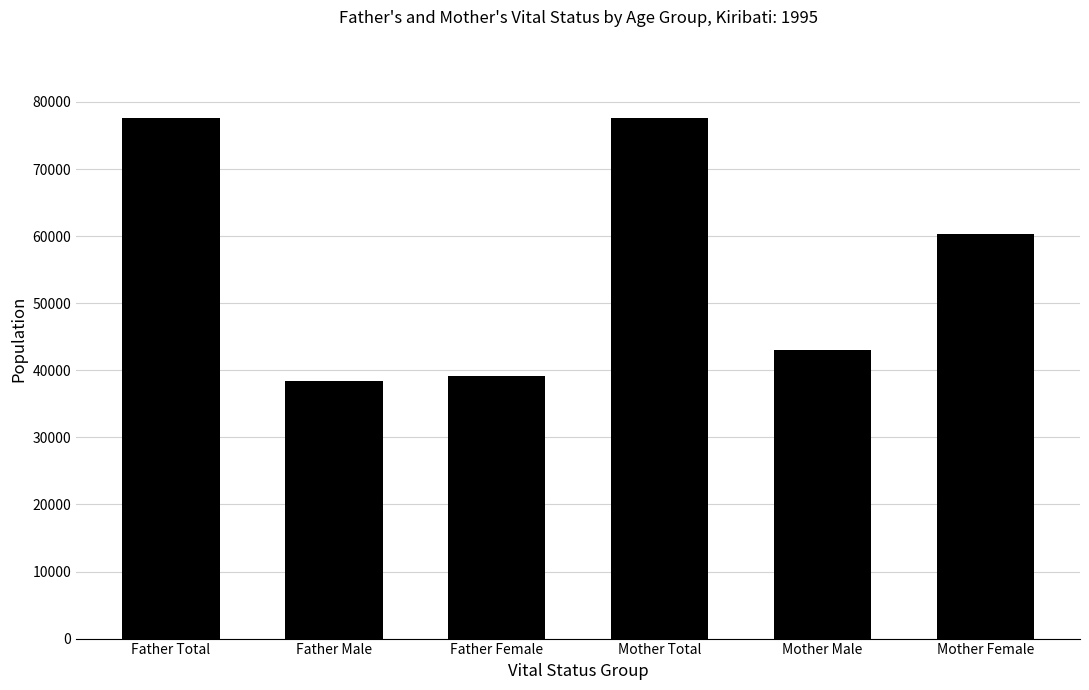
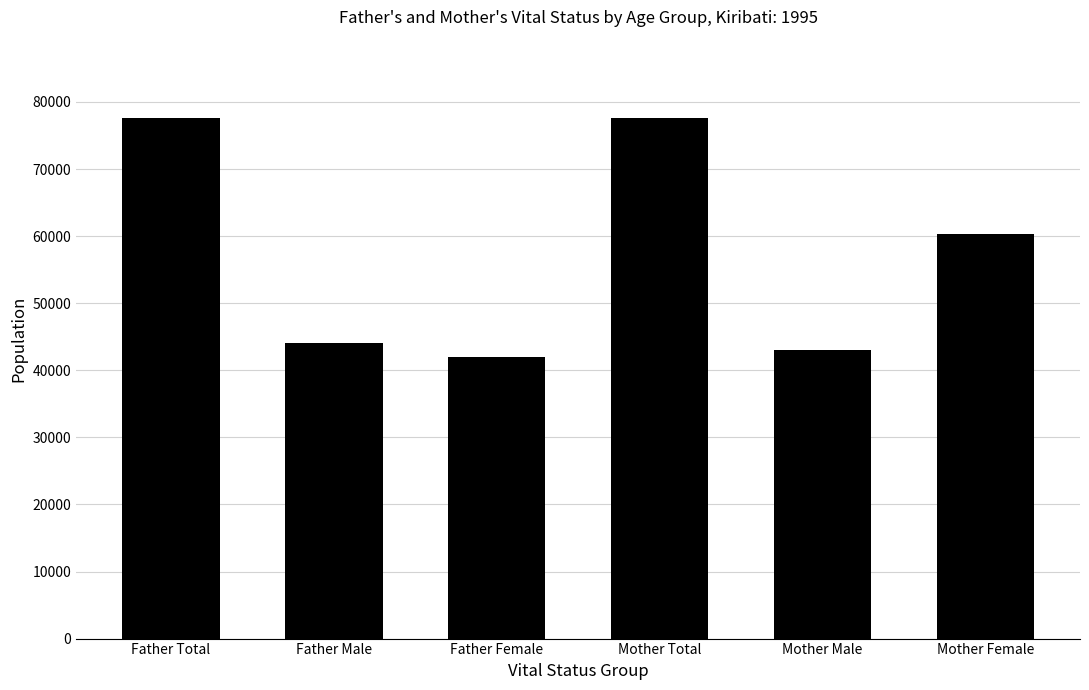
Father Male: 38000 -> 44000
Father Female: 39000 -> 42000
